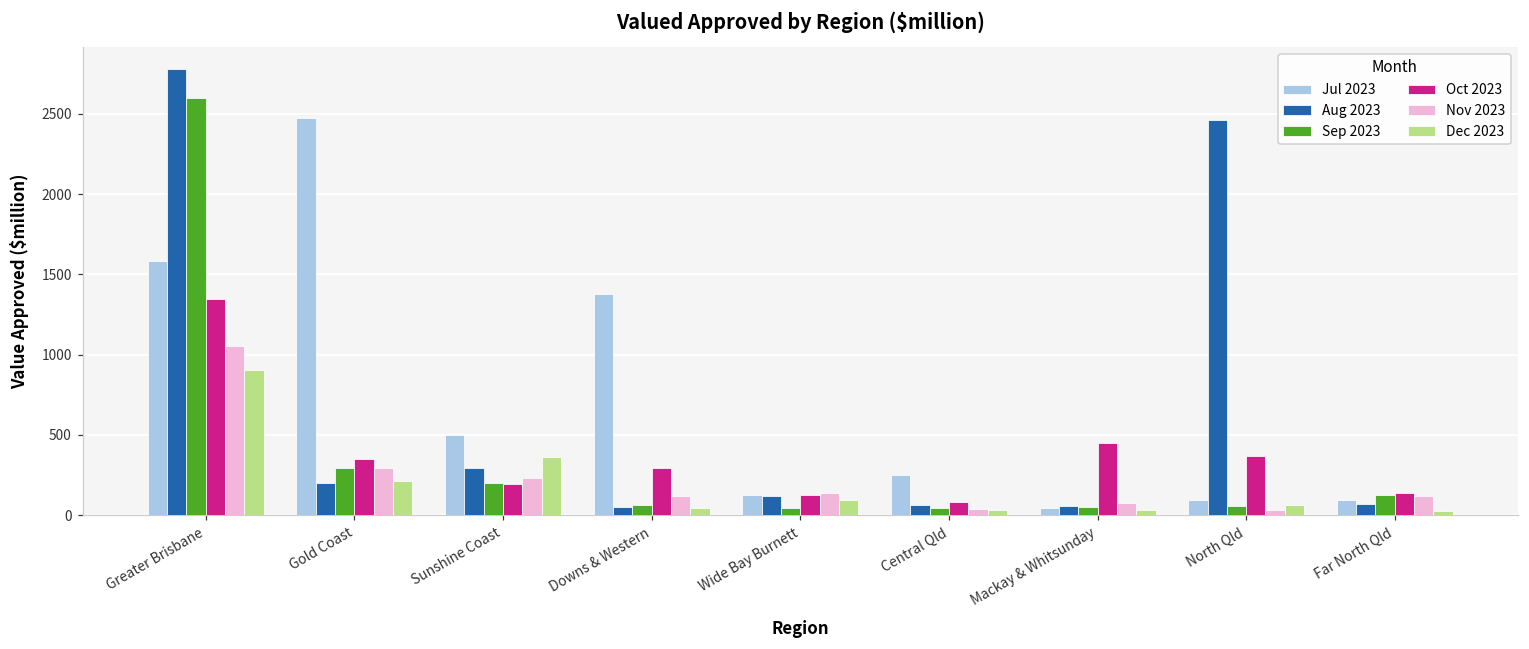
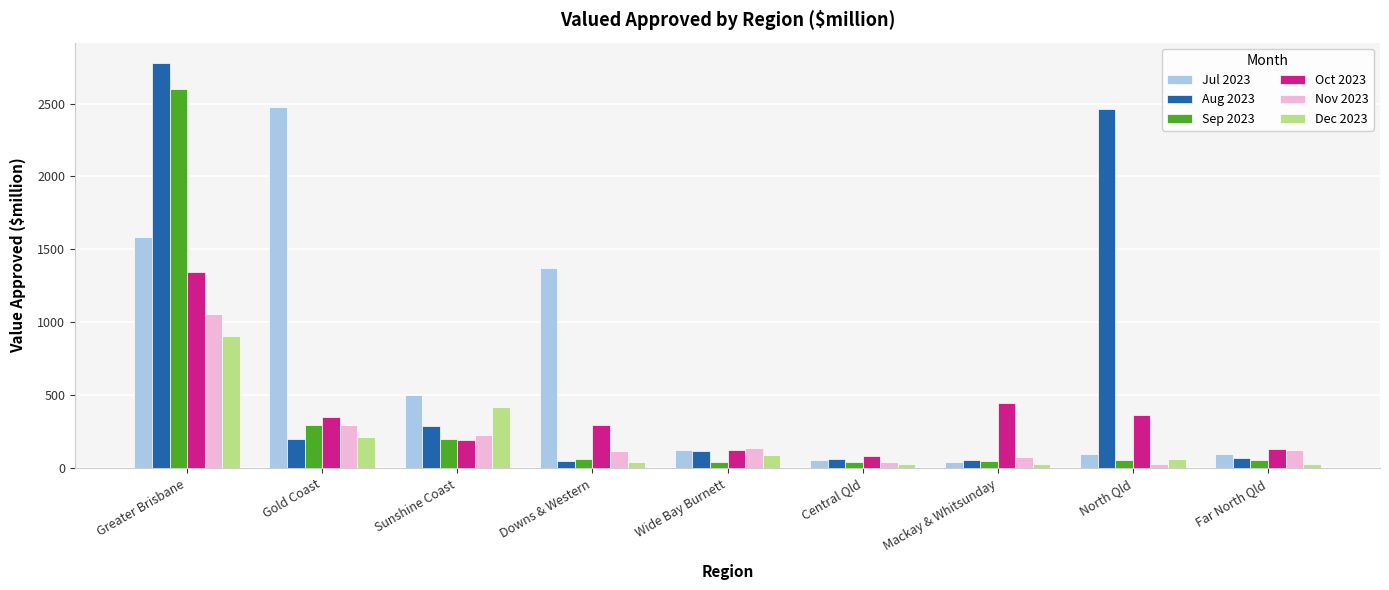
Dec 2023, Sunshine Coast: 360 -> 420
Jul 2023, Central Qld: 250 -> 60
Sep 2023, Far North Qld: 130 -> 60
